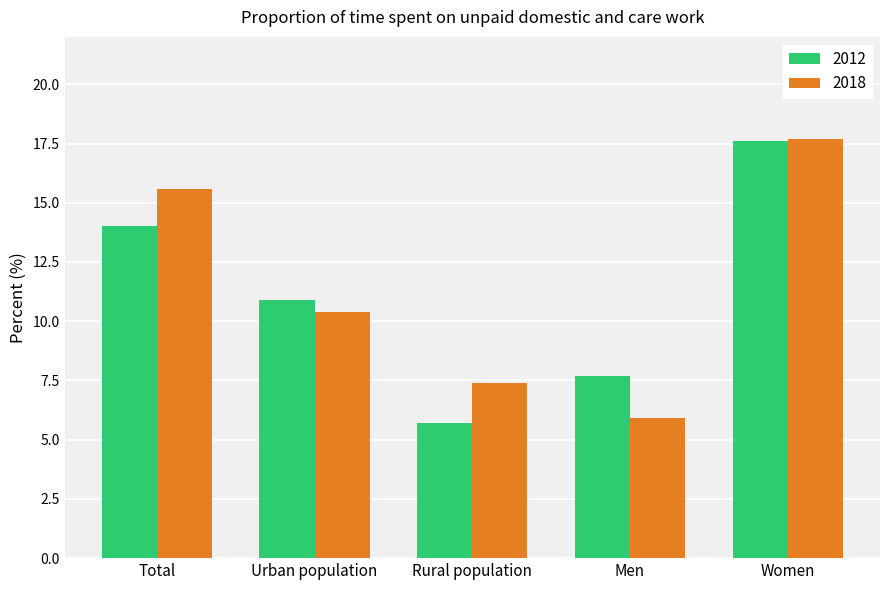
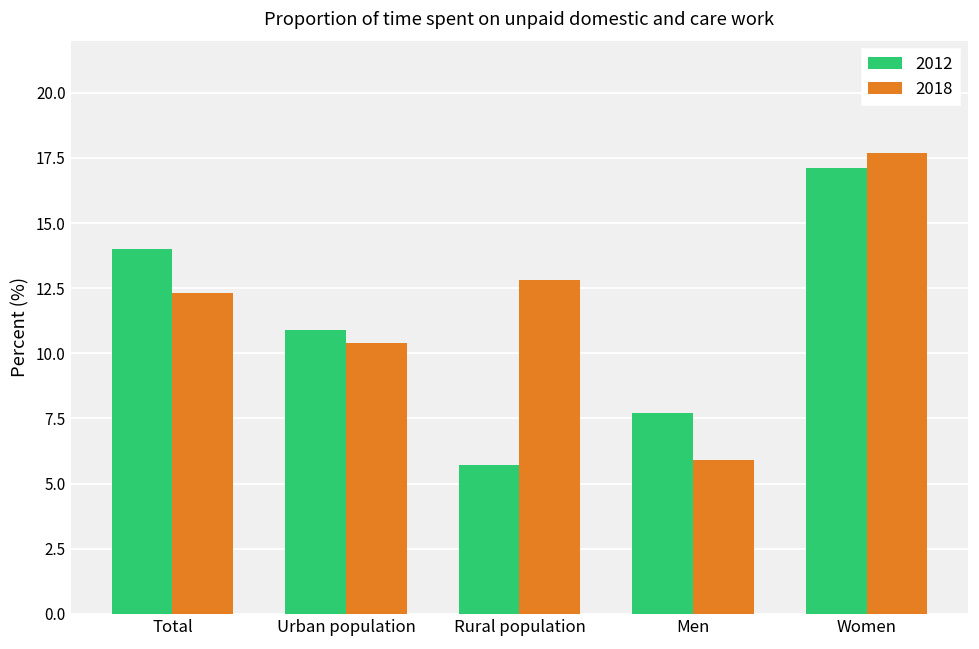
2018, Total: 15.6 -> 12.3
2018, Rural population: 7.4 -> 12.8
2012, Women: 17.6 -> 17.1
